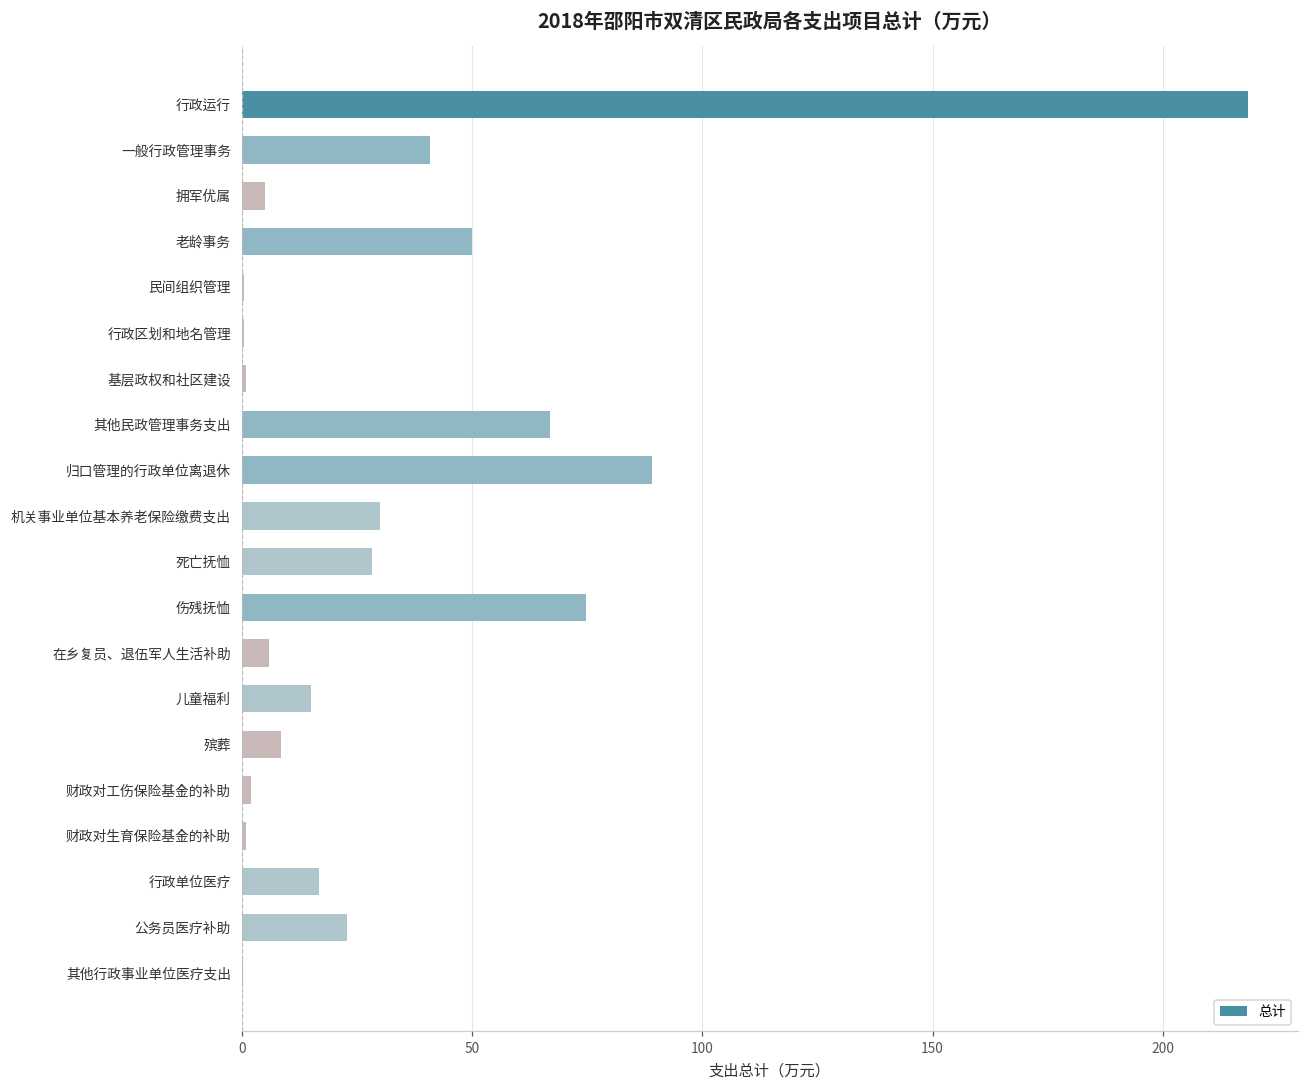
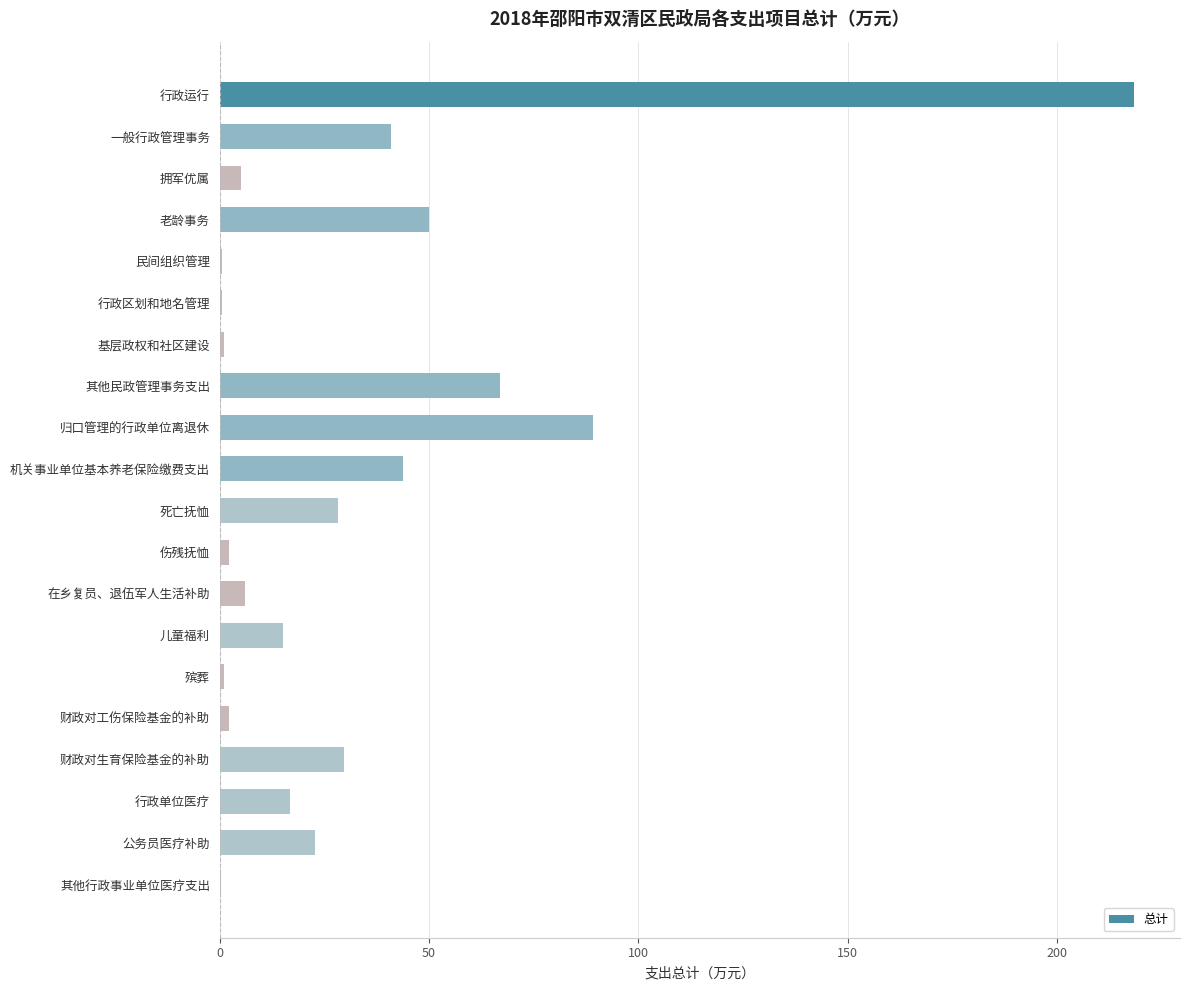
机关事业单位基本养老保险缴费支出: 30 -> 44
伤残抚恤: 75 -> 2
殡葬: 9 -> 1
财政对生育保险基金的补助: 1 -> 30
